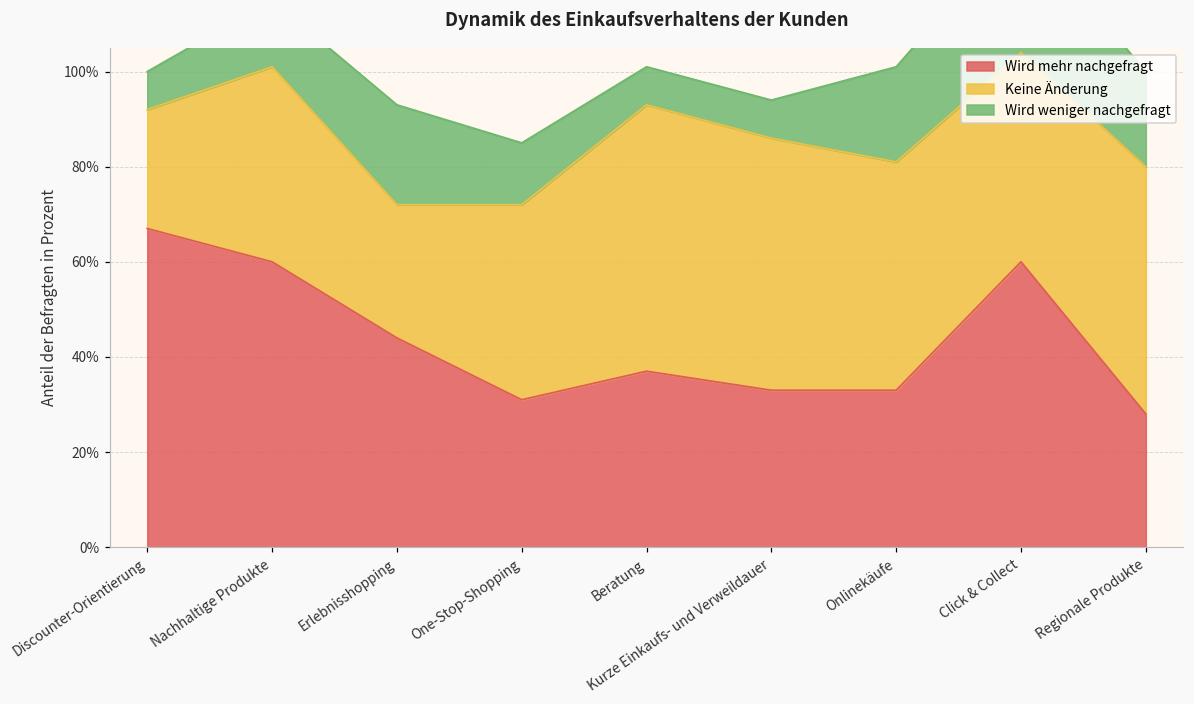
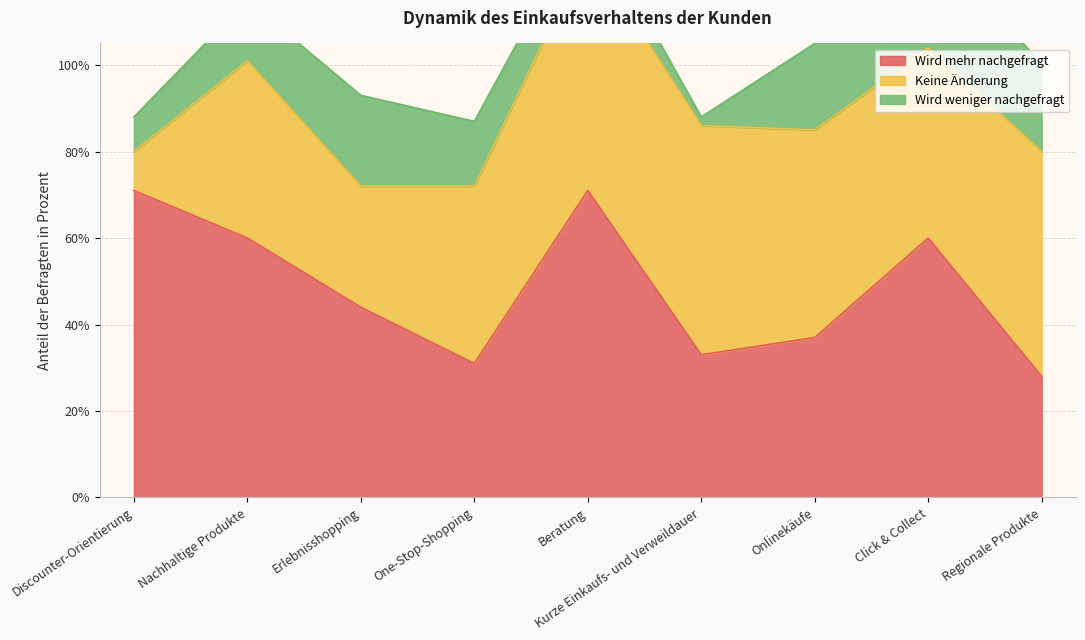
Wird mehr nachgefragt, Discounter-Orientierung: 67% -> 71%
Keine Änderung, Discounter-Orientierung: 25% -> 9%
Wird weniger nachgefragt, One-Stop-Shopping: 13% -> 15%
Wird mehr nachgefragt, Beratung: 37% -> 71%
Wird weniger nachgefragt, Kurze Einkaufs- und Verweildauer: 8% -> 2%
Wird mehr nachgefragt, Onlinekäufe: 33% -> 37%
